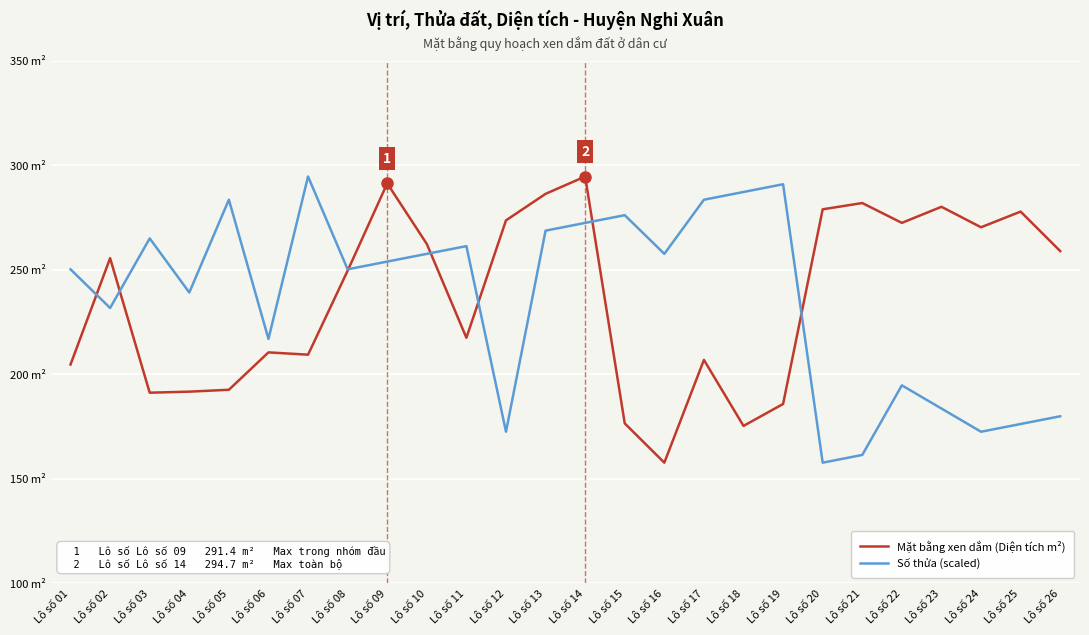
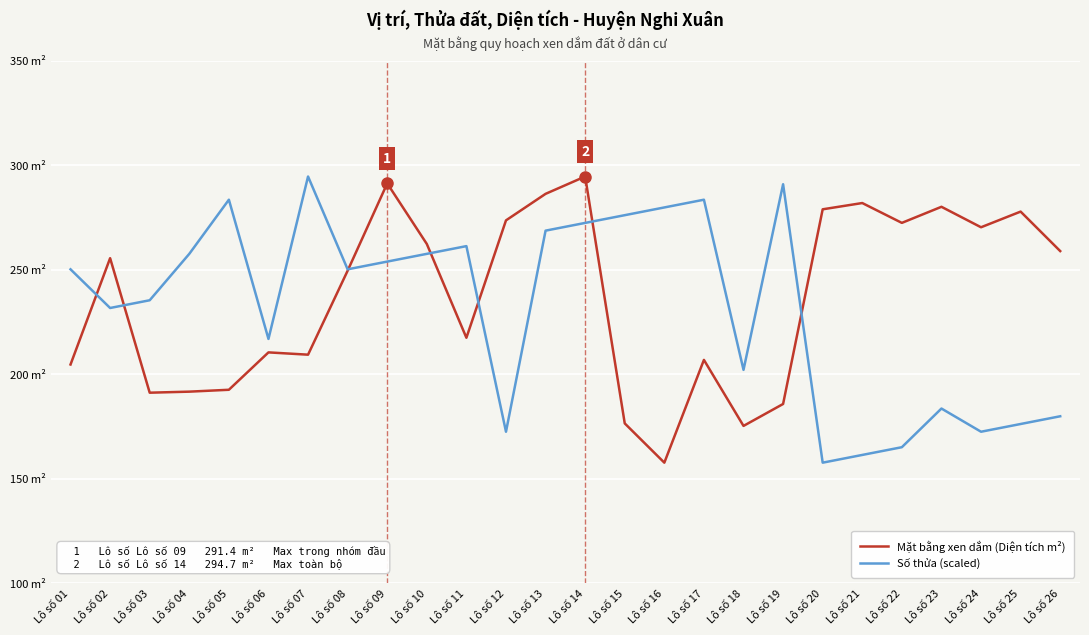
Số thửa (scaled), Lô số 03: 265 m² -> 235 m²
Số thửa (scaled), Lô số 04: 239 m² -> 258 m²
Số thửa (scaled), Lô số 16: 258 m² -> 280 m²
Số thửa (scaled), Lô số 18: 287 m² -> 202 m²
Số thửa (scaled), Lô số 22: 195 m² -> 165 m²
